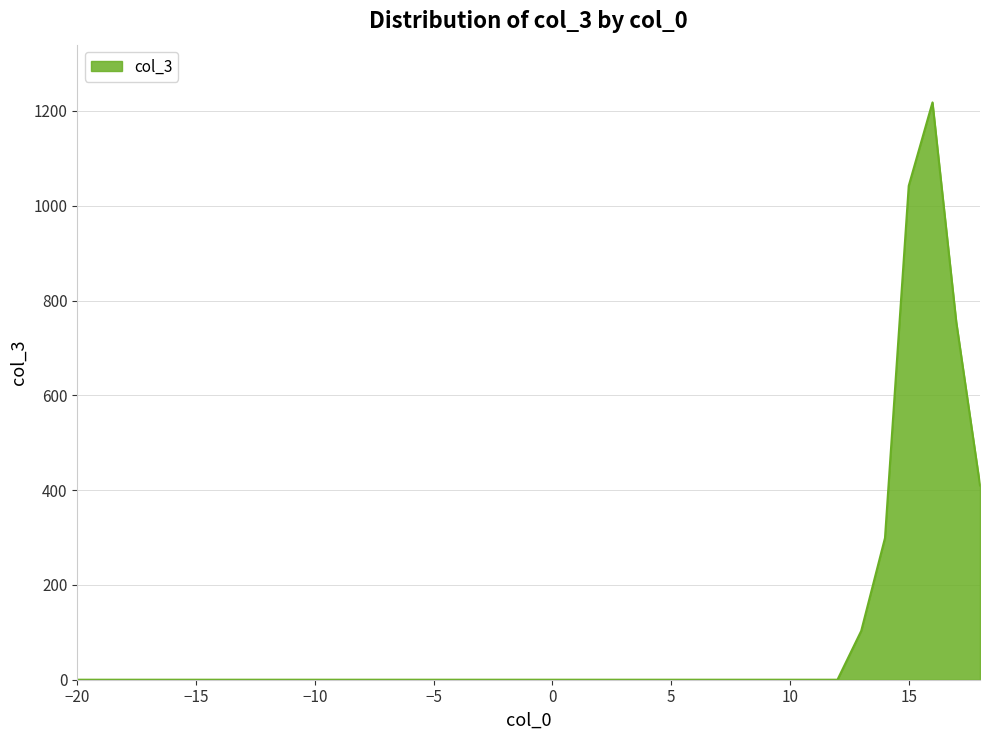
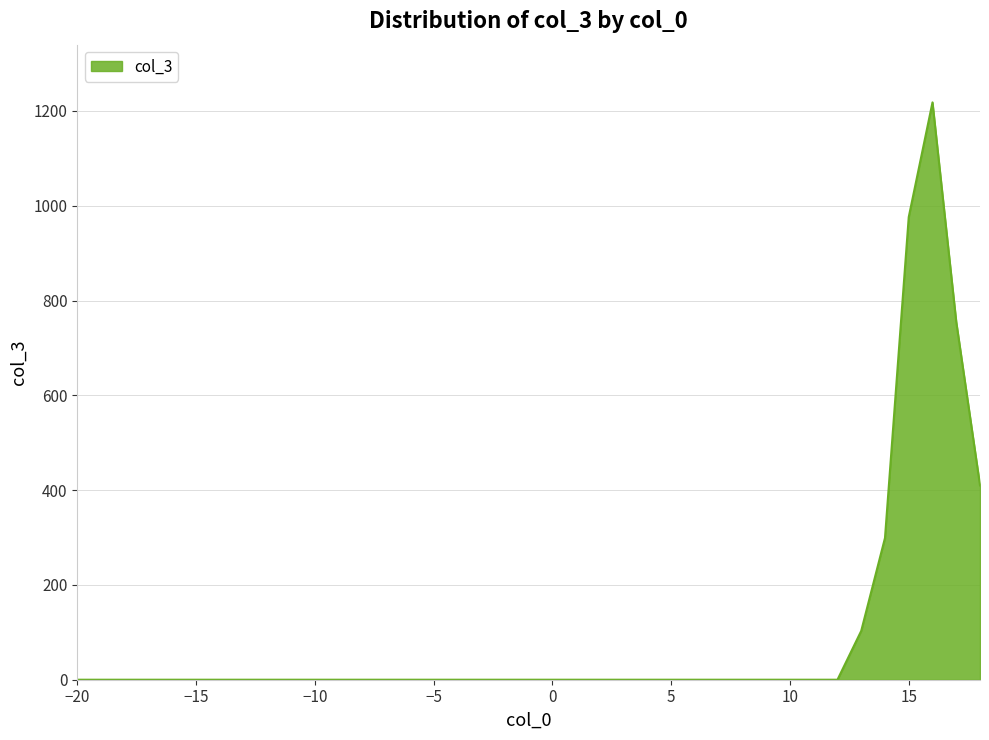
15: 1040 -> 980
